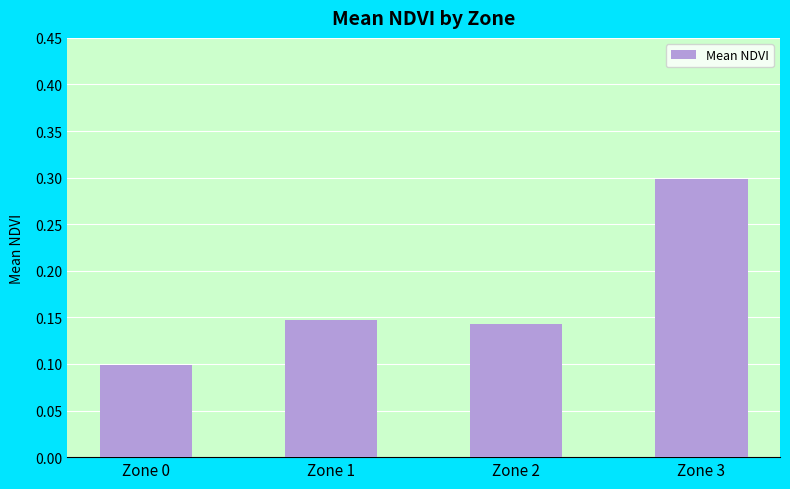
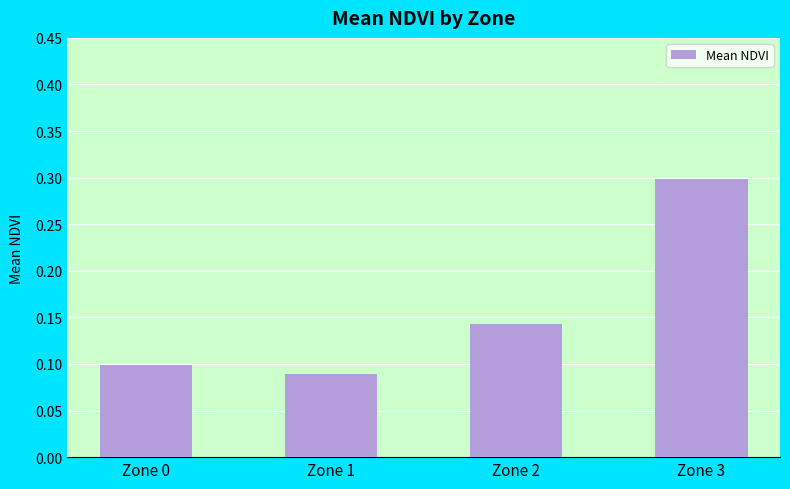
Zone 1: 0.15 -> 0.09
